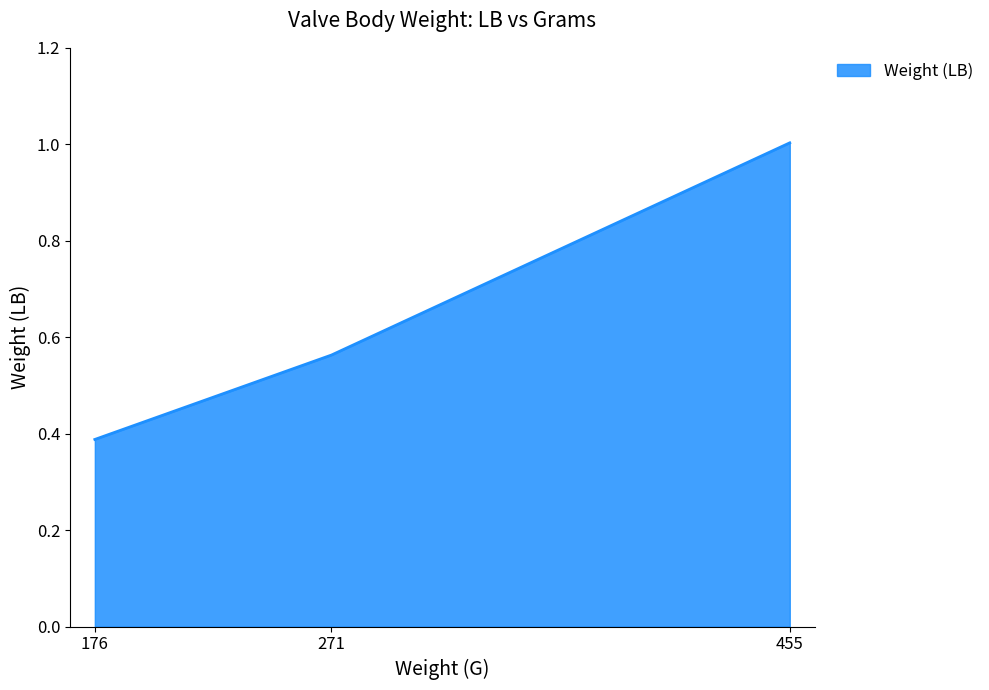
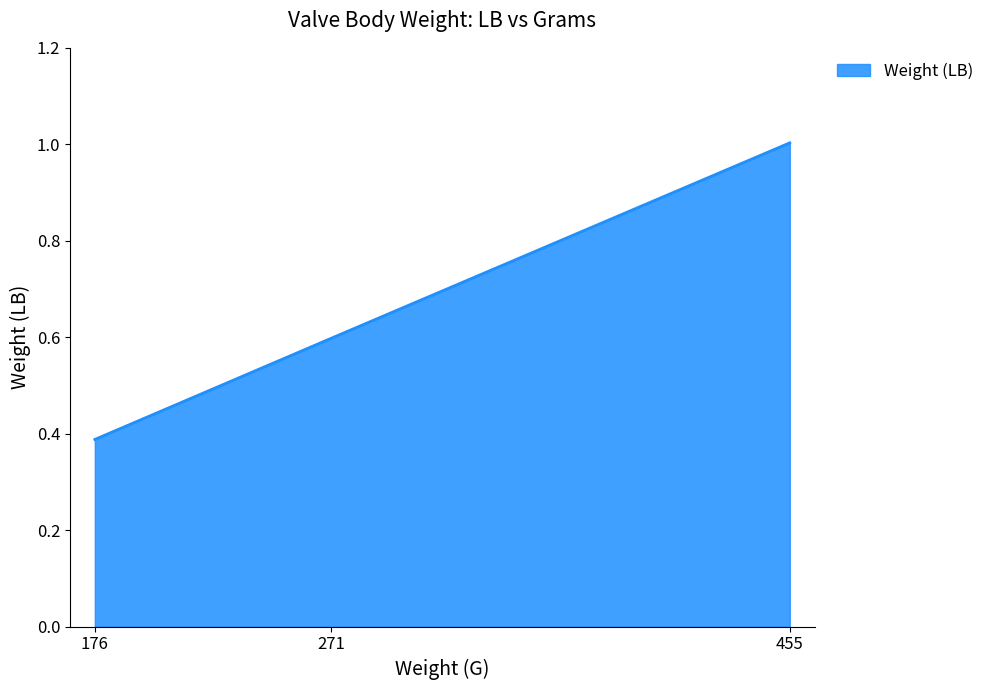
271: 0.56 -> 0.60
